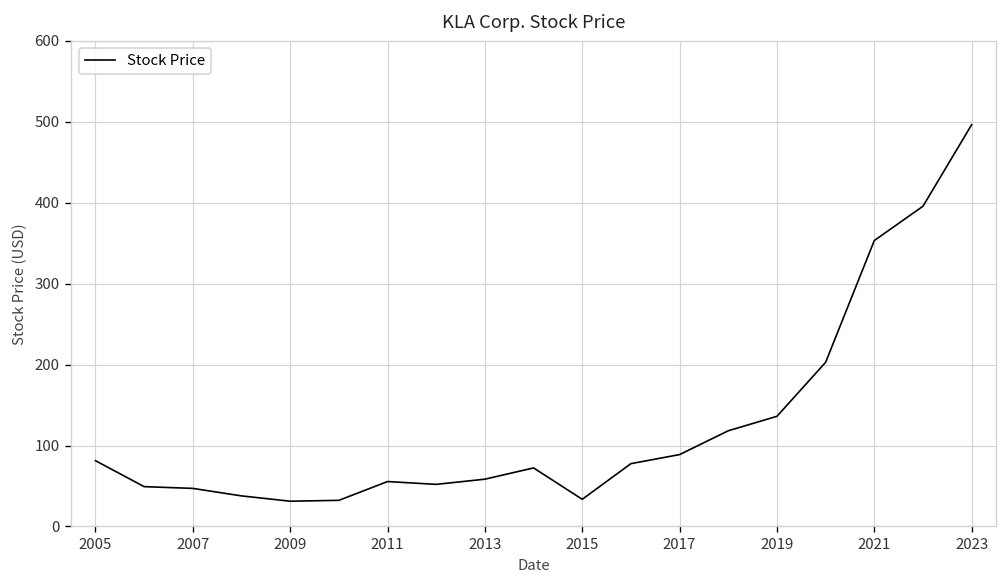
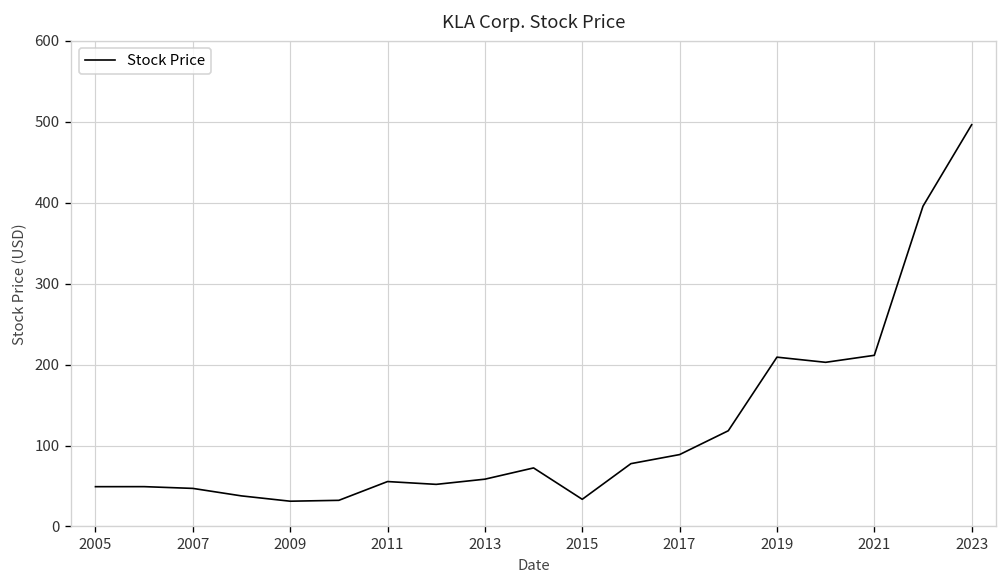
2005: 80 -> 50
2019: 140 -> 210
2021: 350 -> 210
